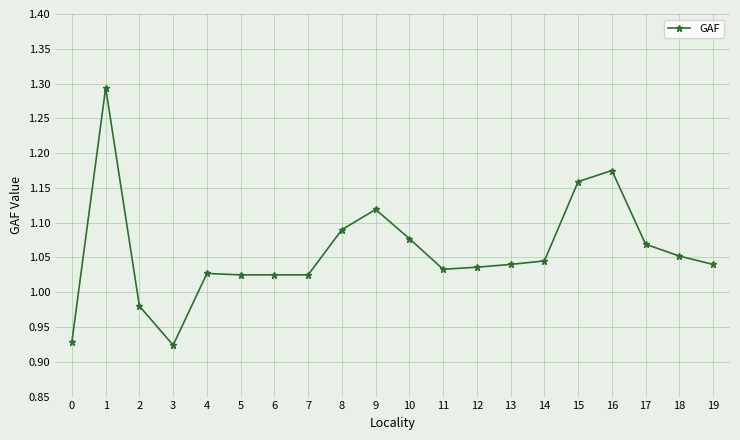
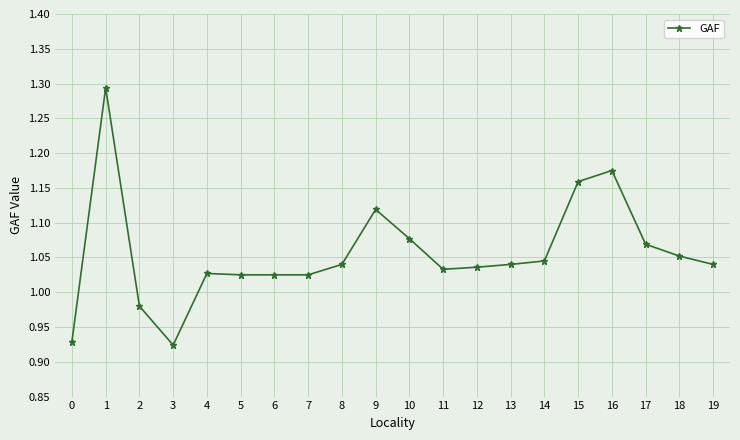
8: 1.09 -> 1.04
